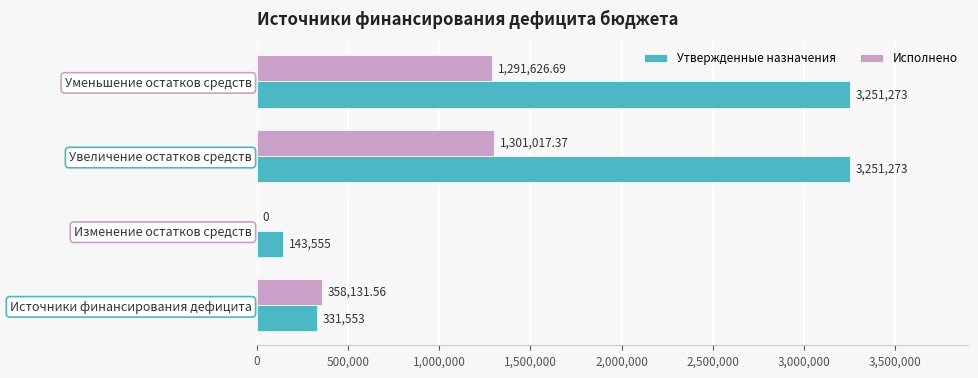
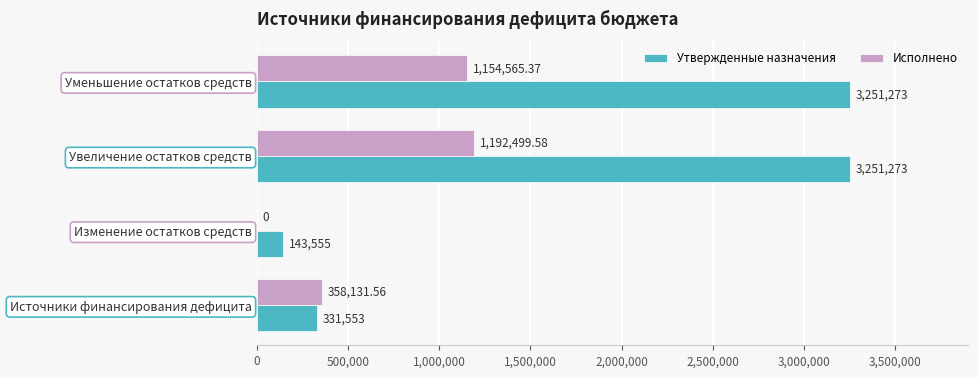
Исполнено, Уменьшение остатков средств: 1,291,626.69 -> 1,154,565.37
Исполнено, Увеличение остатков средств: 1,301,017.37 -> 1,192,499.58
